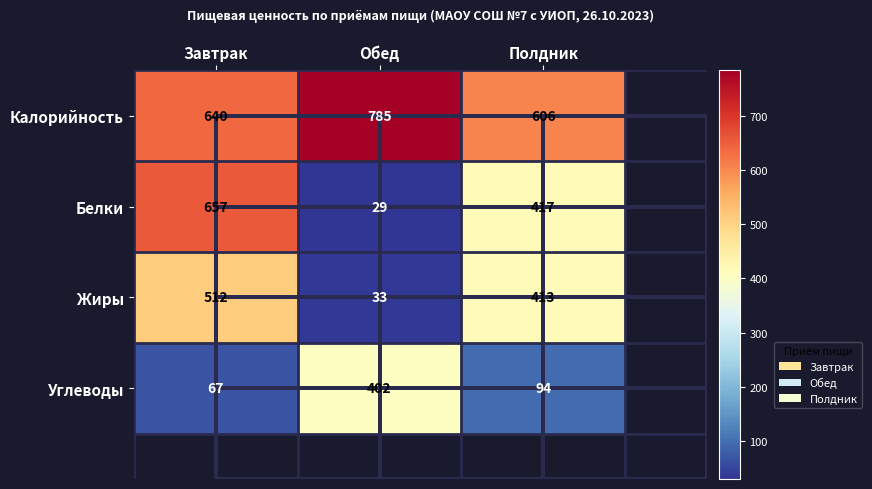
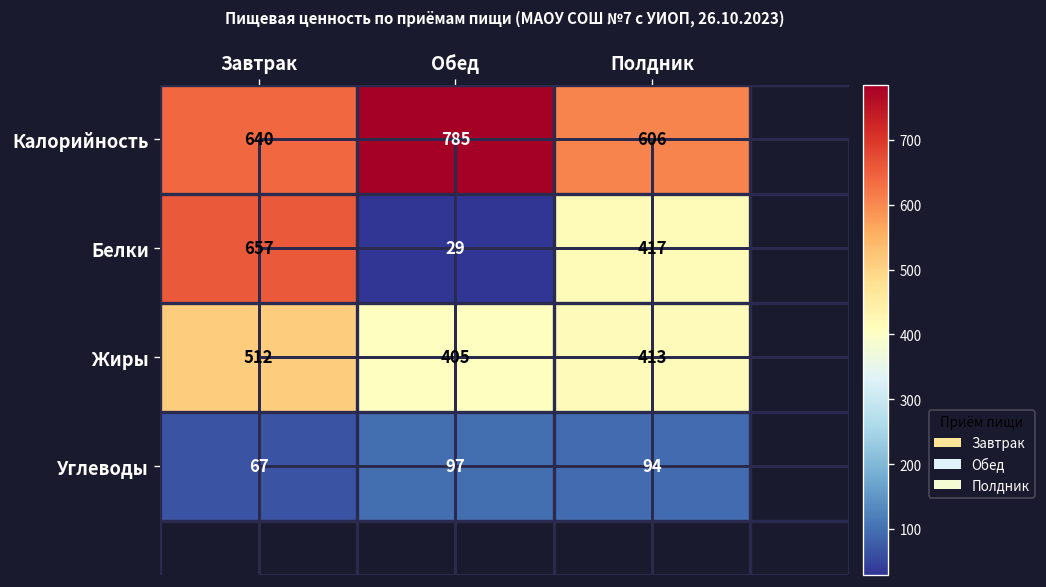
Жиры, Обед: 33 -> 405
Углеводы, Обед: 402 -> 97
